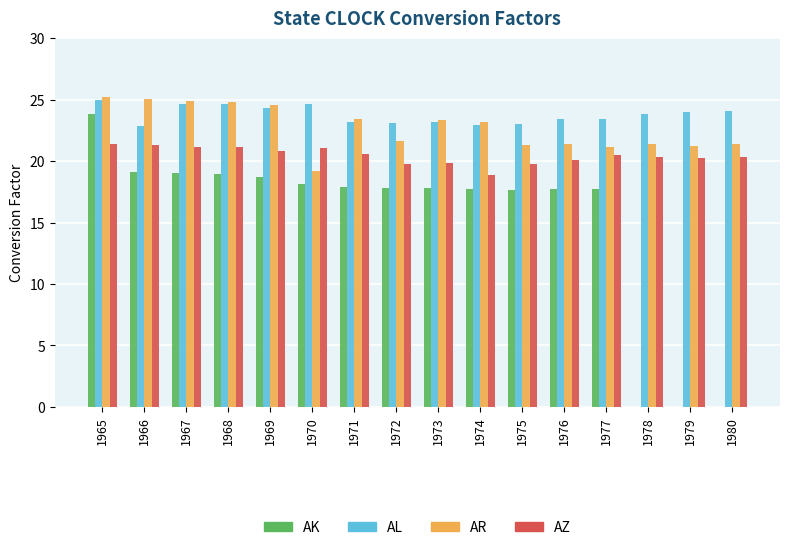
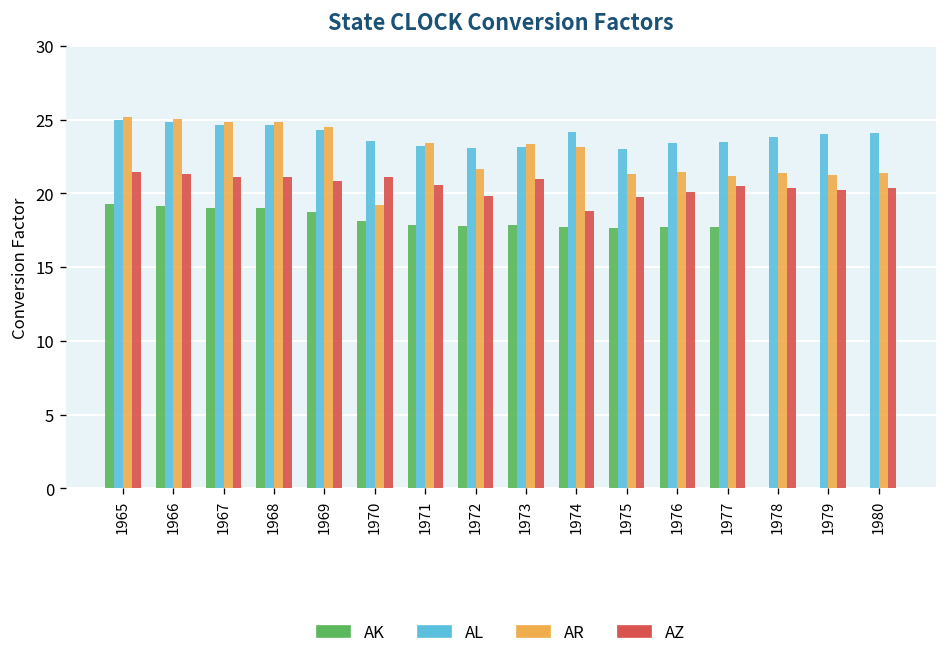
AK, 1965: 23.8 -> 19.3
AL, 1966: 22.9 -> 24.8
AL, 1970: 24.7 -> 23.5
AZ, 1973: 19.8 -> 20.9
AL, 1974: 23.0 -> 24.2
